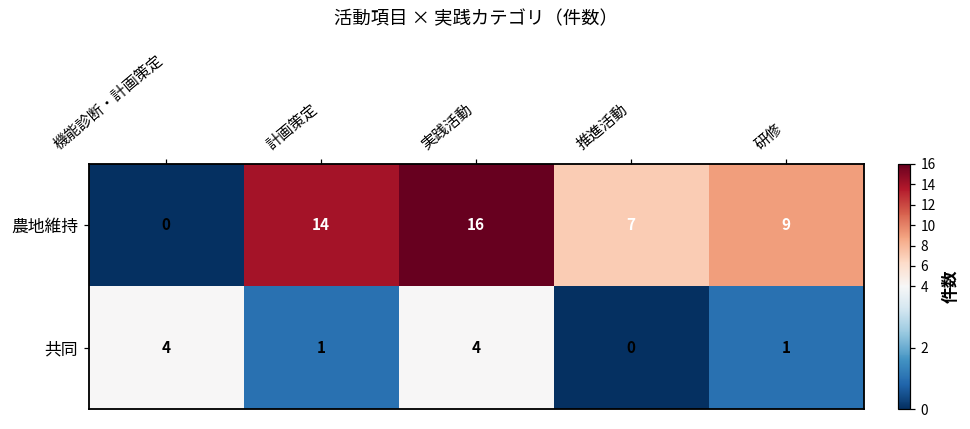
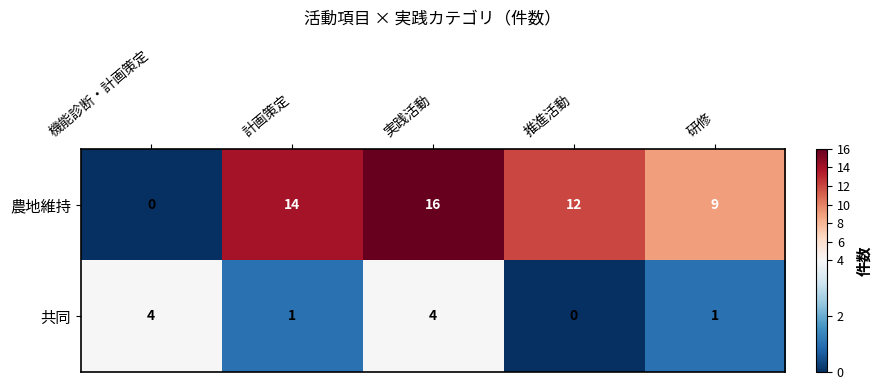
農地維持, 推進活動: 7 -> 12
